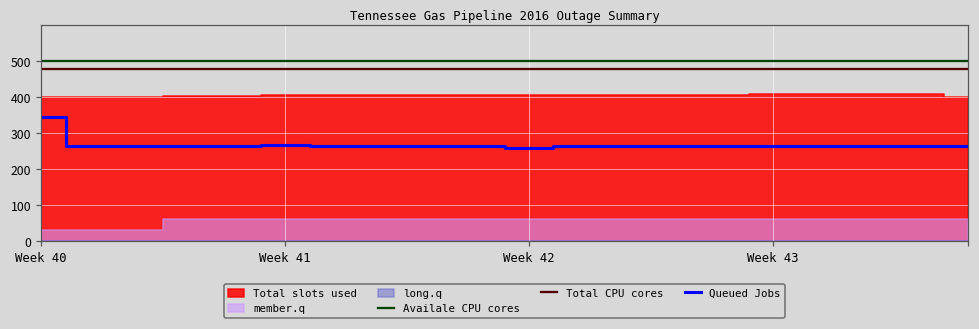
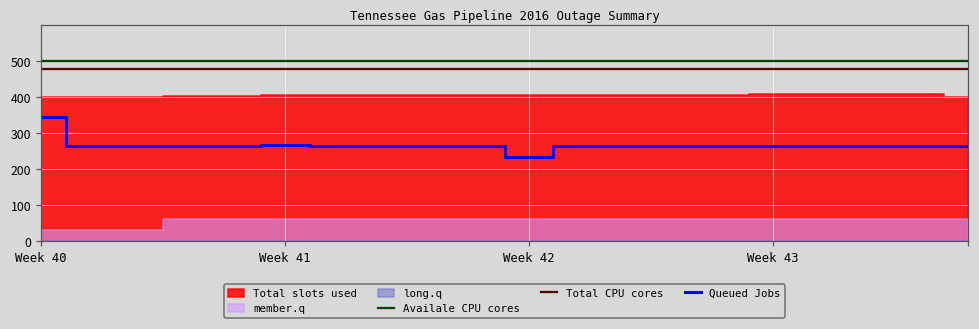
Queued Jobs, Week 42: 260 -> 230
